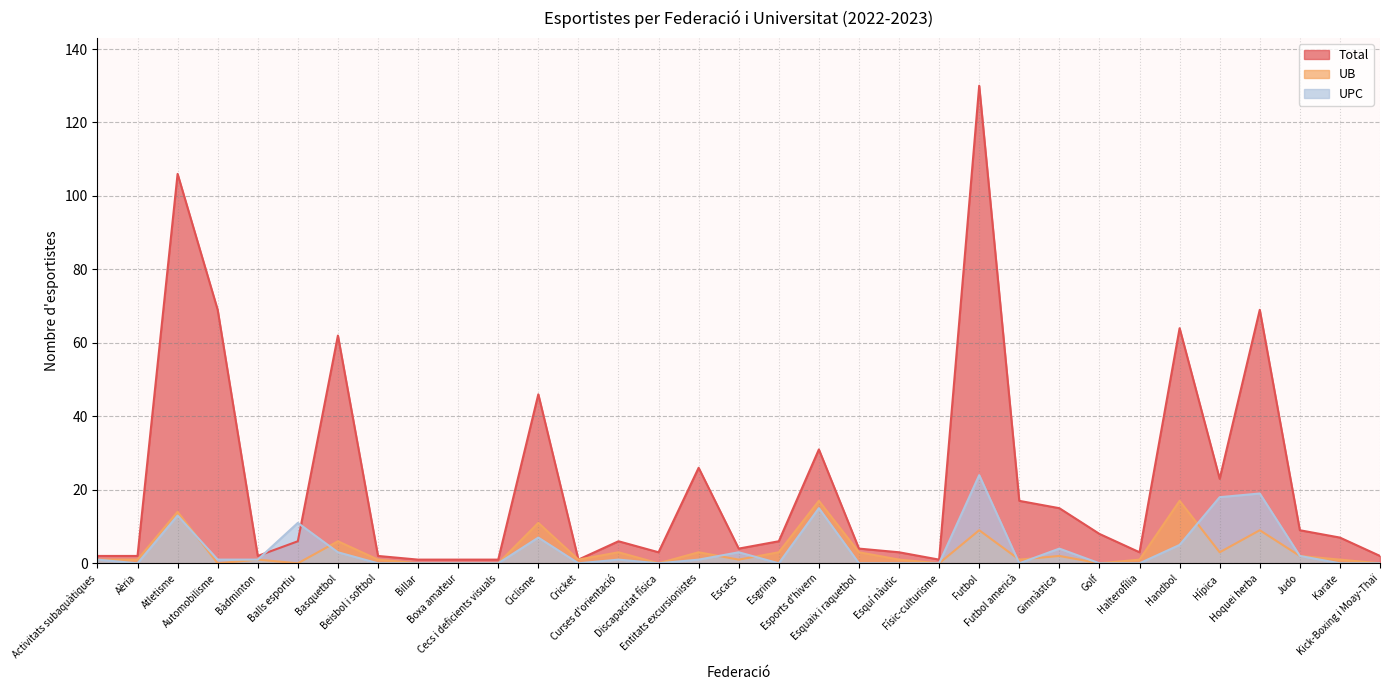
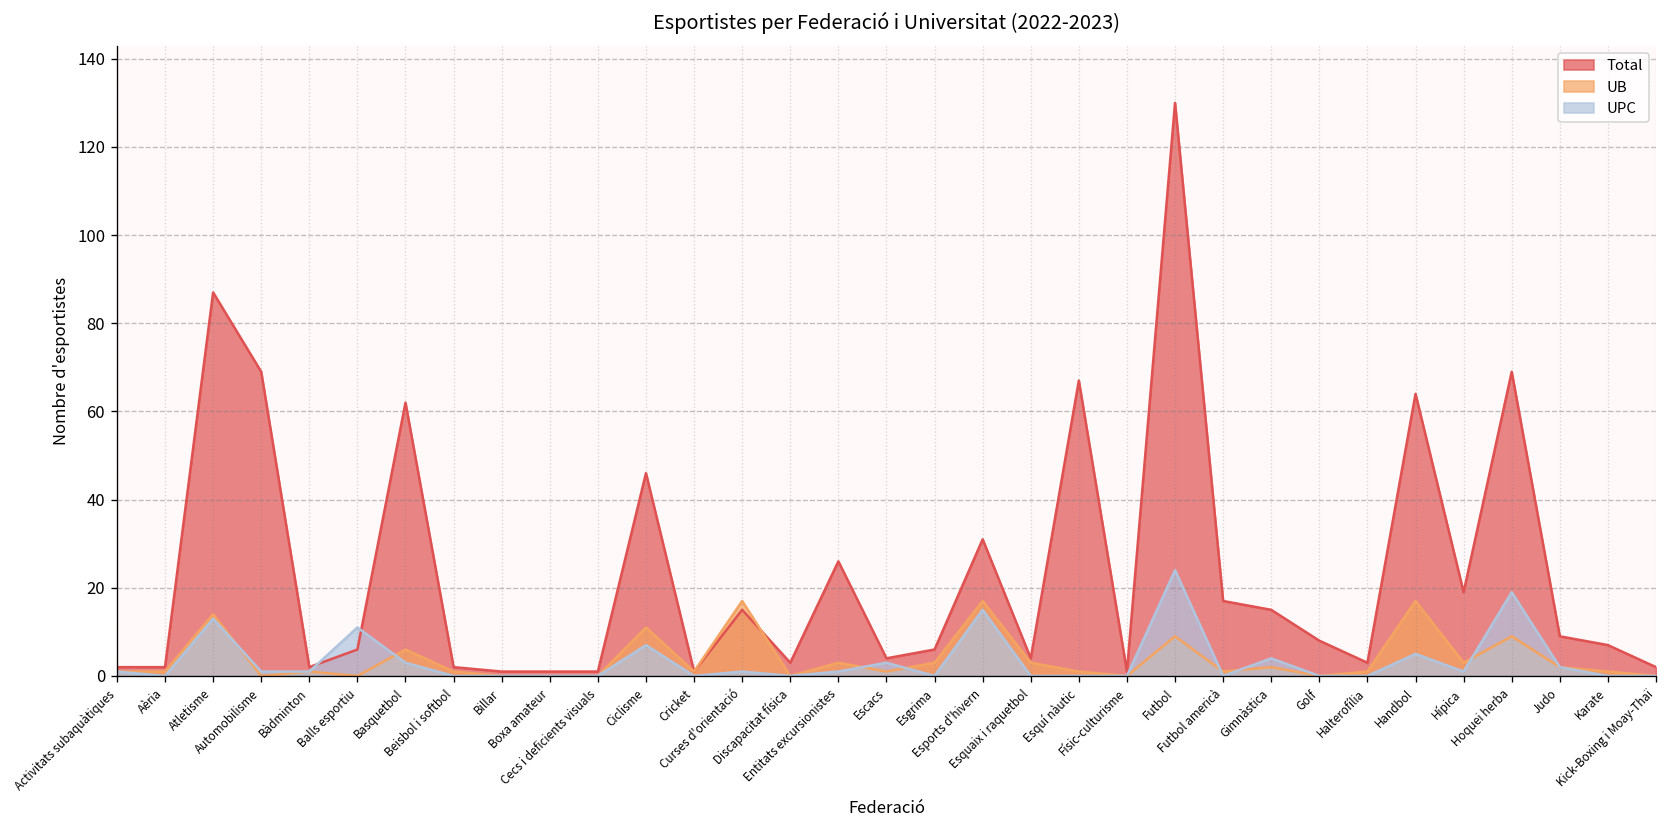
Total, Atletisme: 106 -> 87
Total, Curses d'orientació: 6 -> 15
UB, Curses d'orientació: 3 -> 17
Total, Esquí nàutic: 3 -> 67
Total, Hípica: 23 -> 19
UPC, Hípica: 18 -> 1
